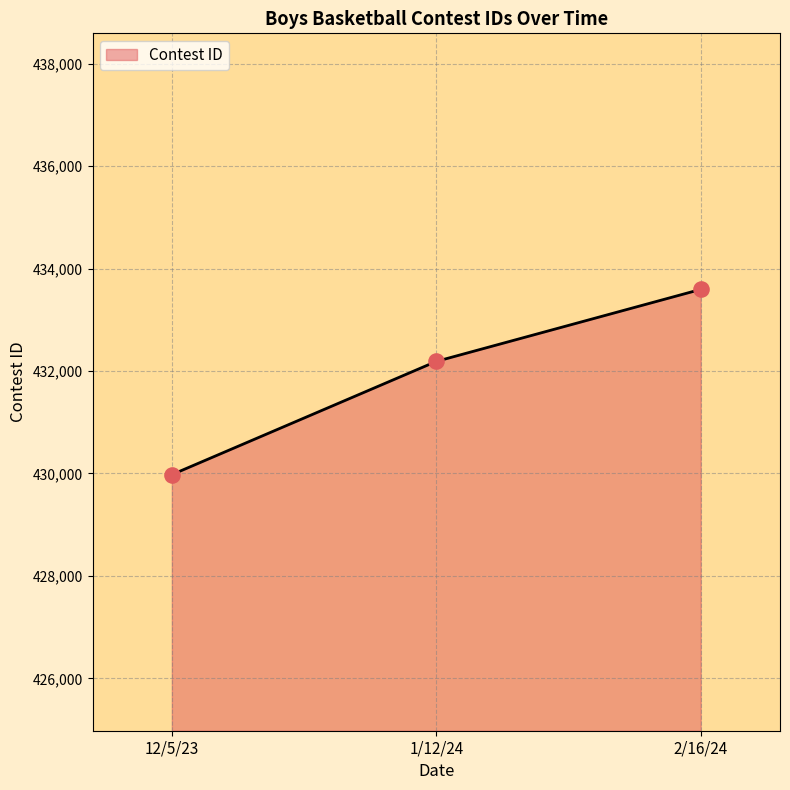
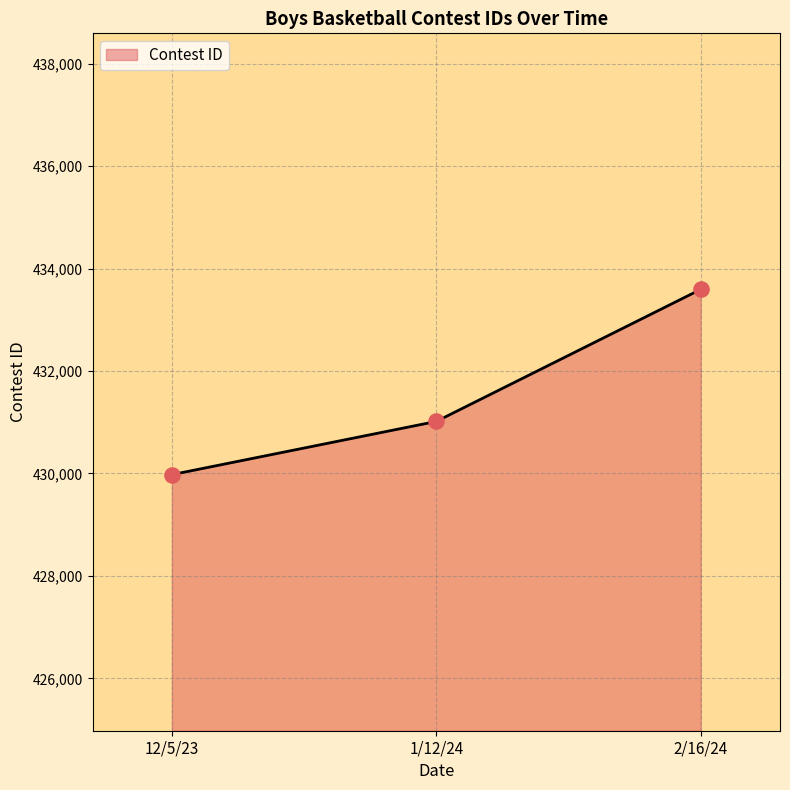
1/12/24: 432,200 -> 431,000
